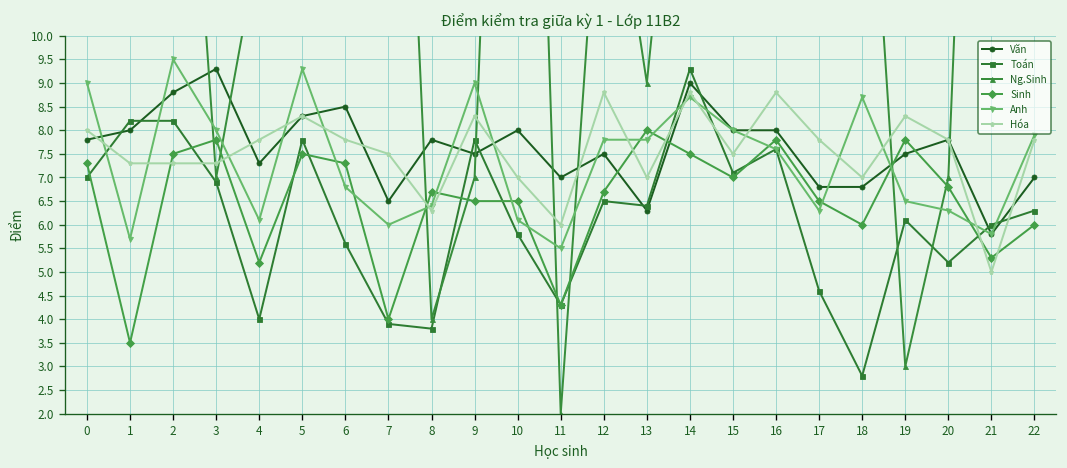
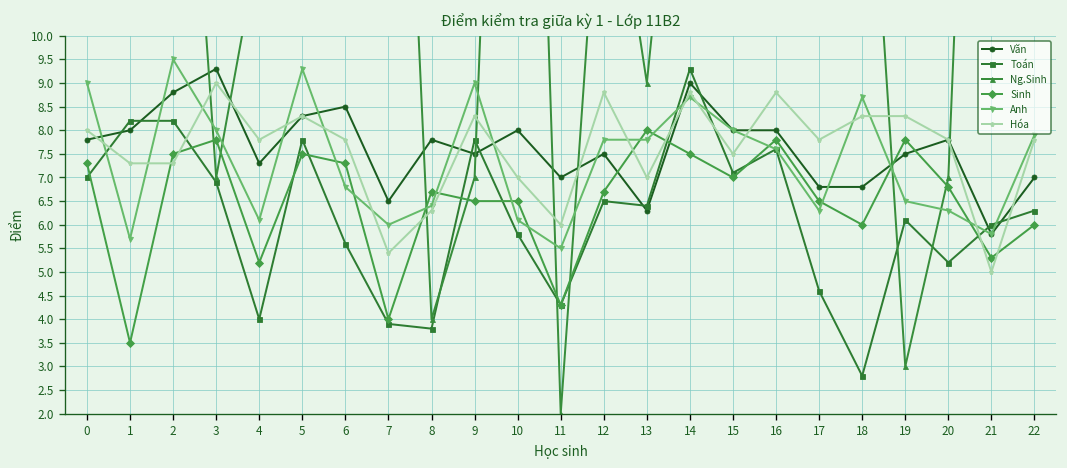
Hóa, 3: 7.3 -> 9.0
Hóa, 7: 7.5 -> 5.4
Hóa, 18: 7.0 -> 8.3
